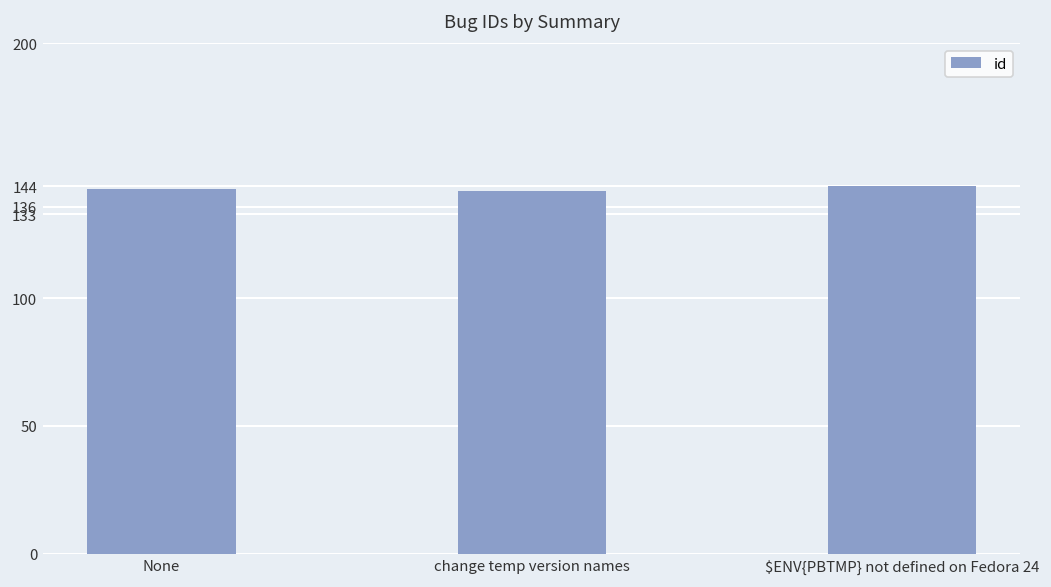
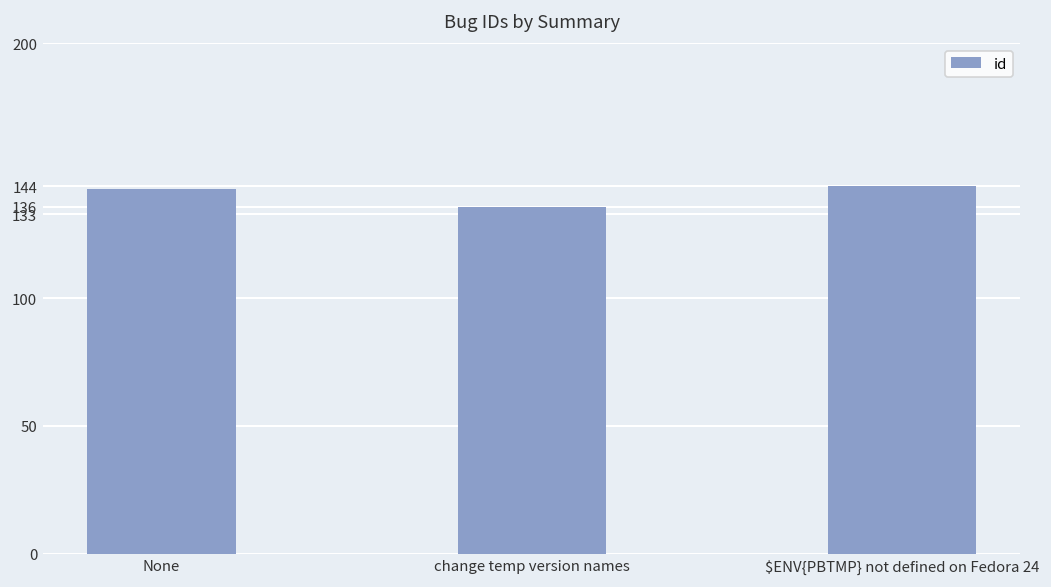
change temp version names: 142 -> 136
